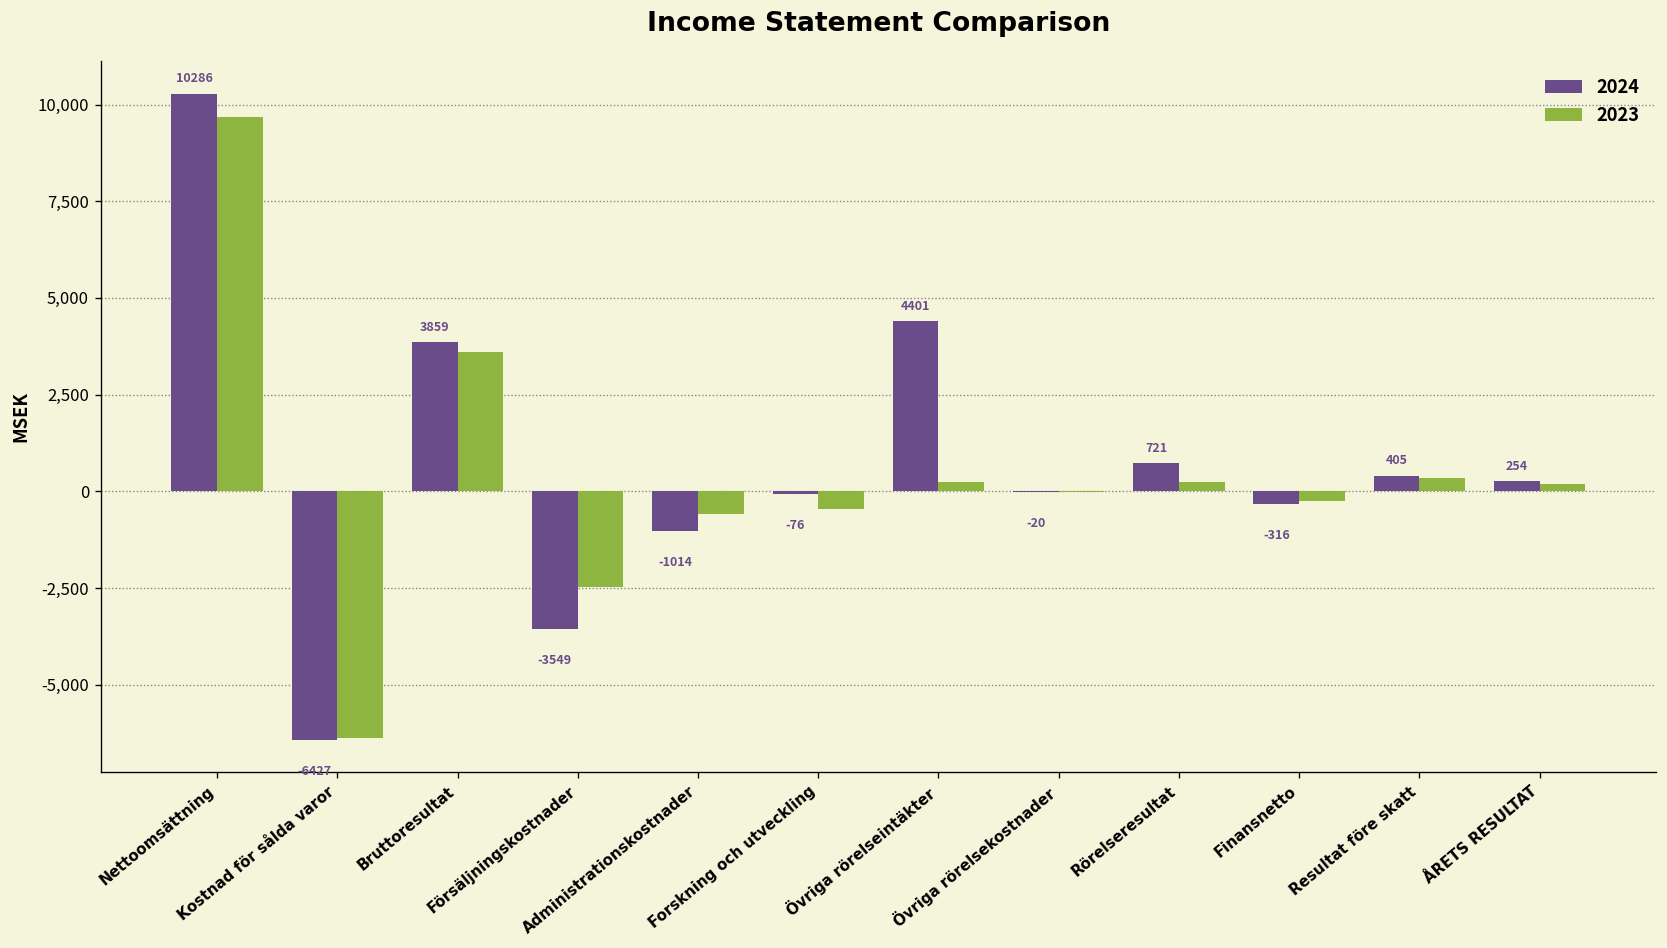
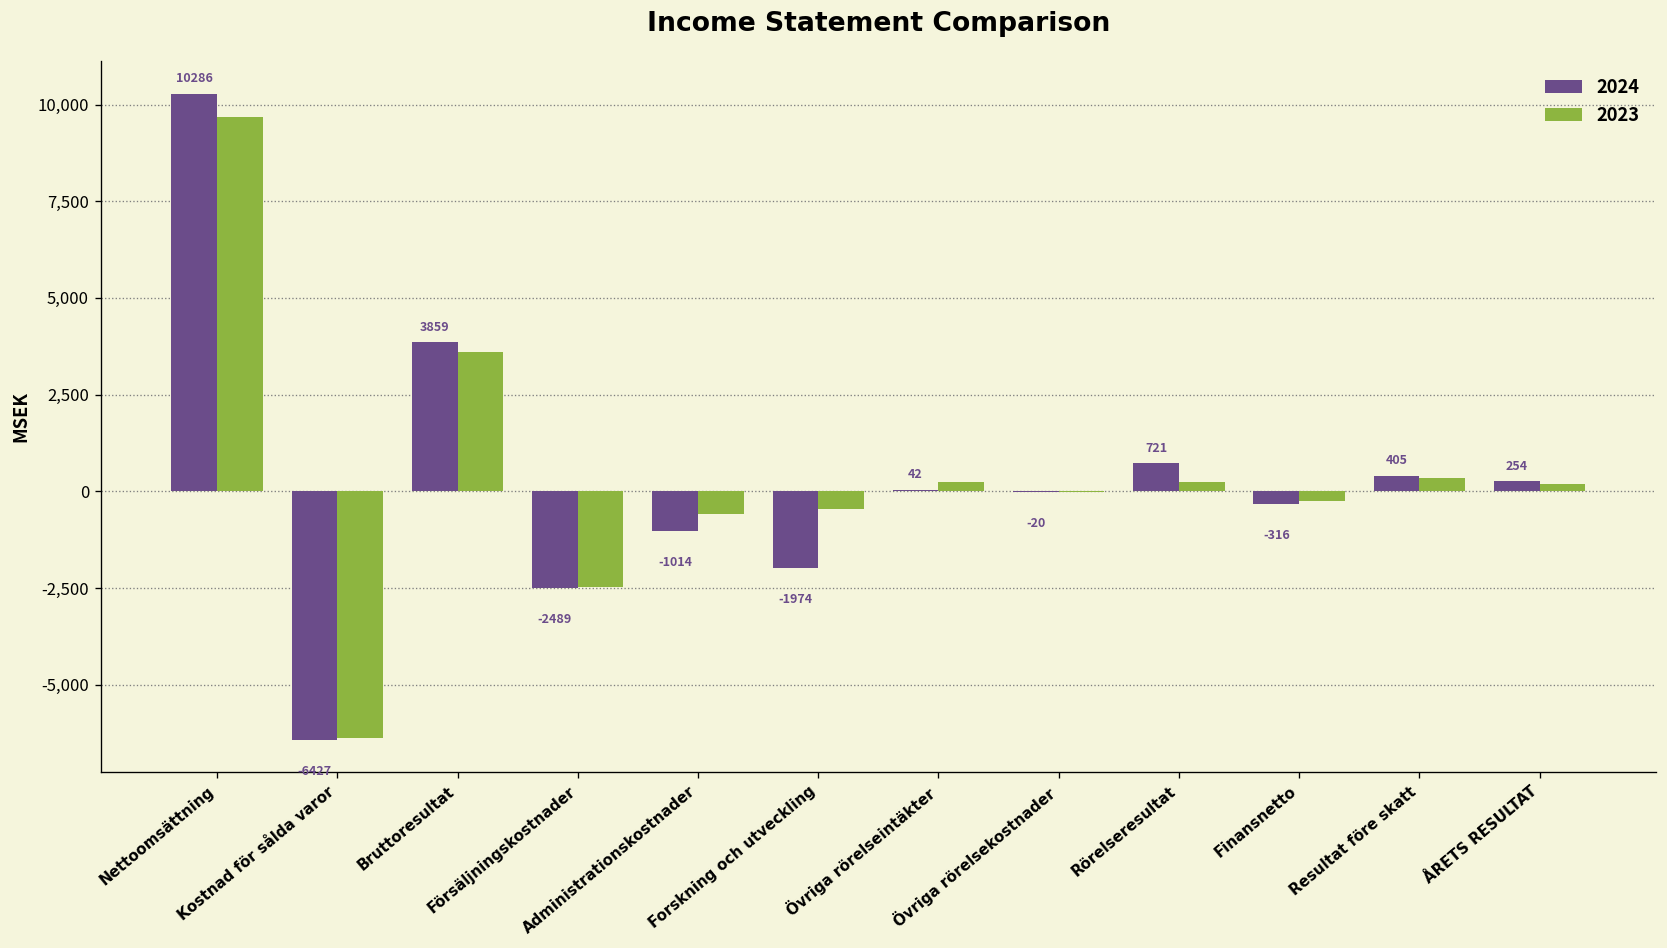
2024, Försäljningskostnader: -3549 -> -2489
2024, Forskning och utveckling: -76 -> -1974
2024, Övriga rörelseintäkter: 4401 -> 42
